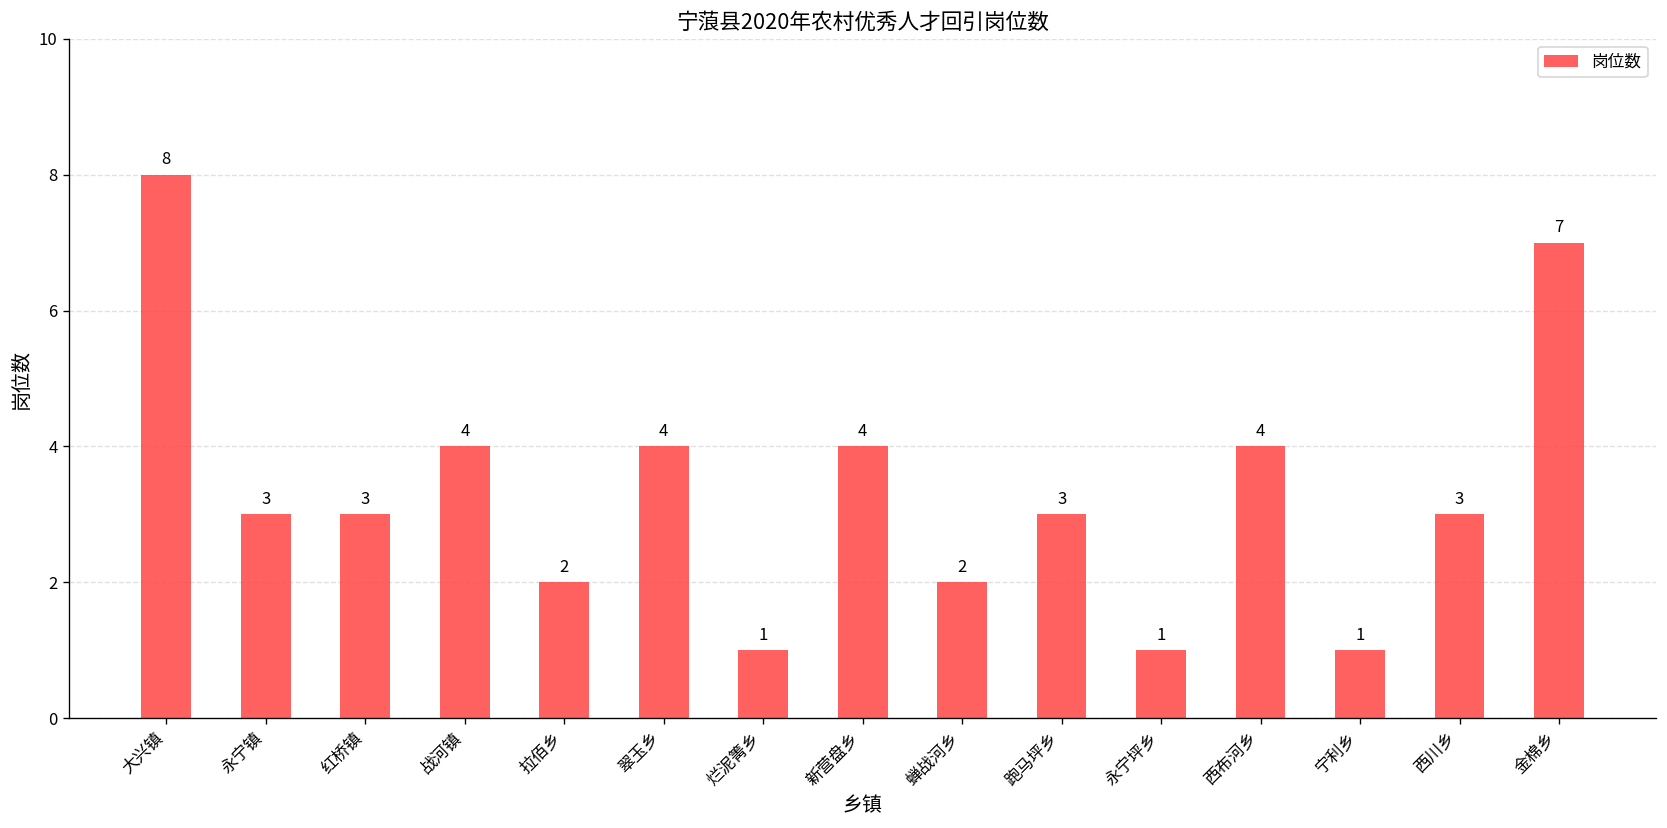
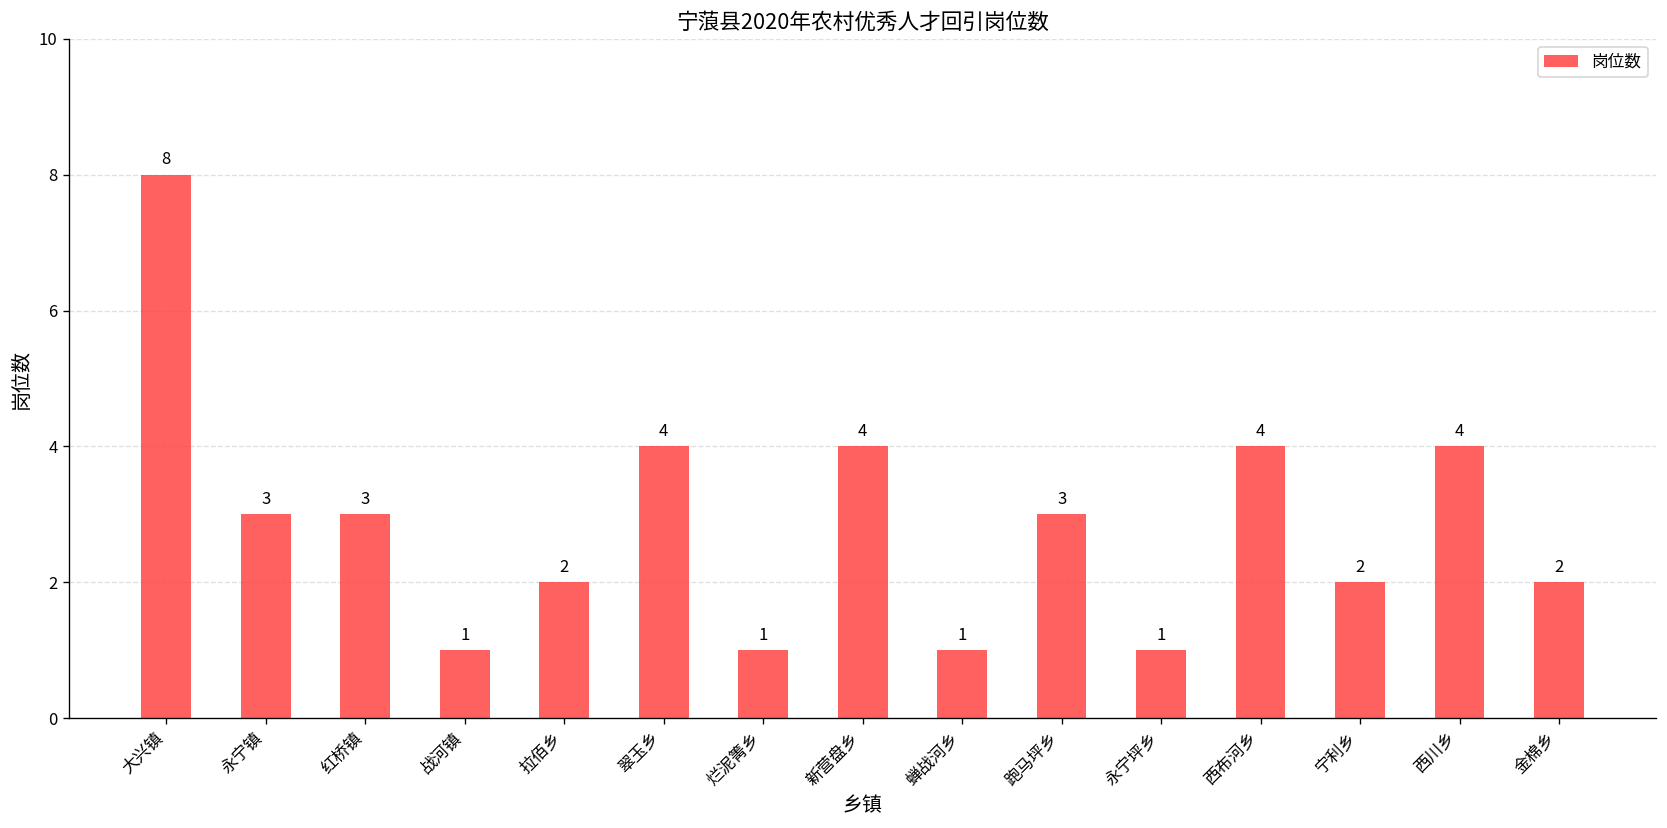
战河镇: 4 -> 1
蝉战河乡: 2 -> 1
宁利乡: 1 -> 2
西川乡: 3 -> 4
金棉乡: 7 -> 2
